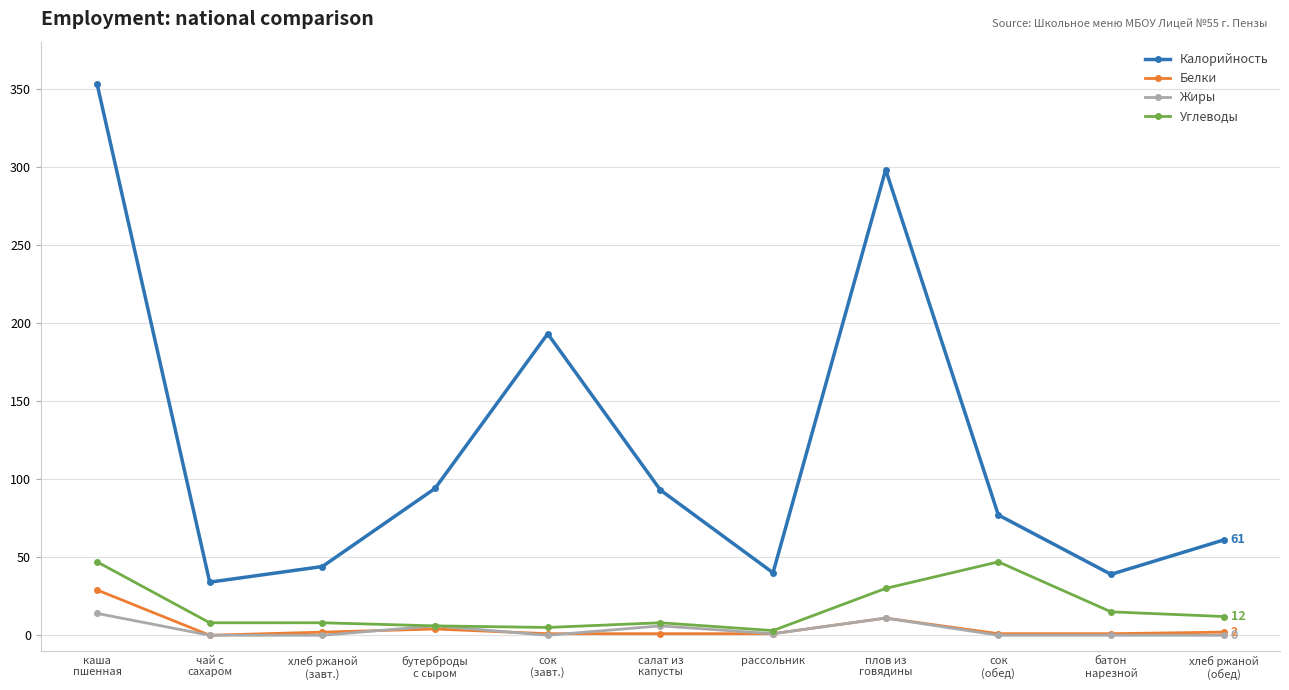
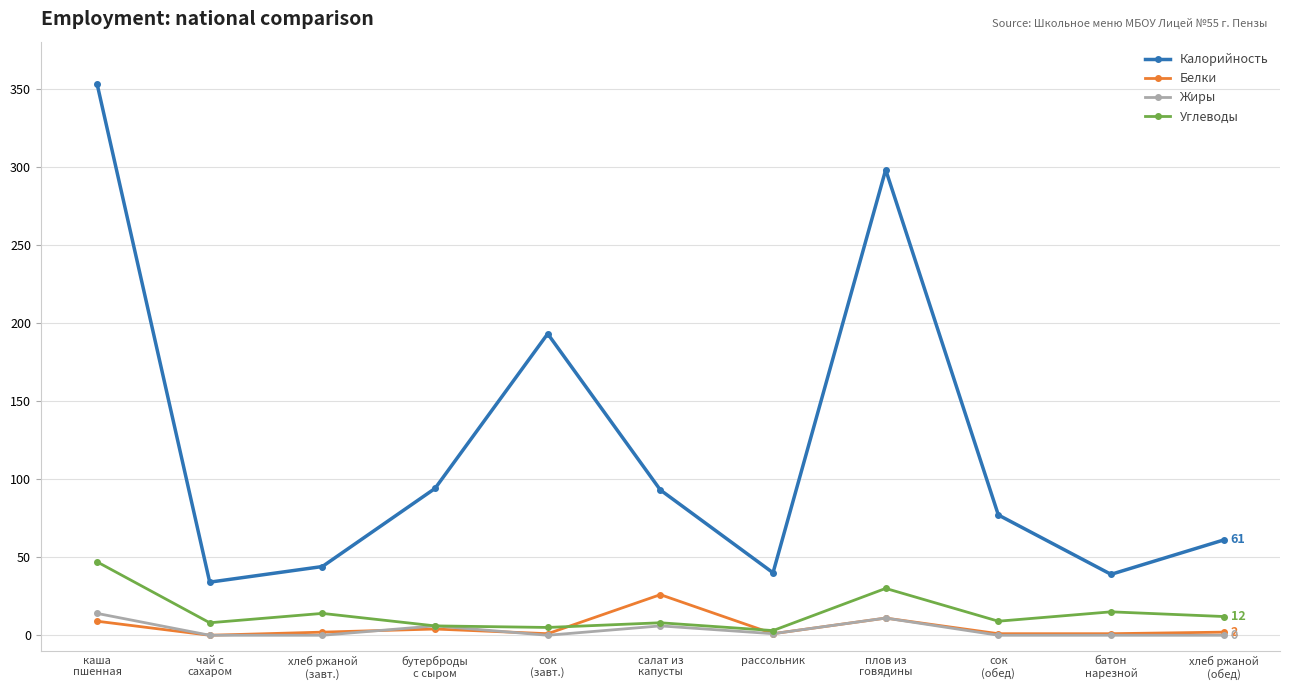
Белки, каша пшенная: 29 -> 9
Углеводы, хлеб ржаной (завт.): 8 -> 14
Белки, салат из капусты: 1 -> 26
Углеводы, сок (обед): 47 -> 9
